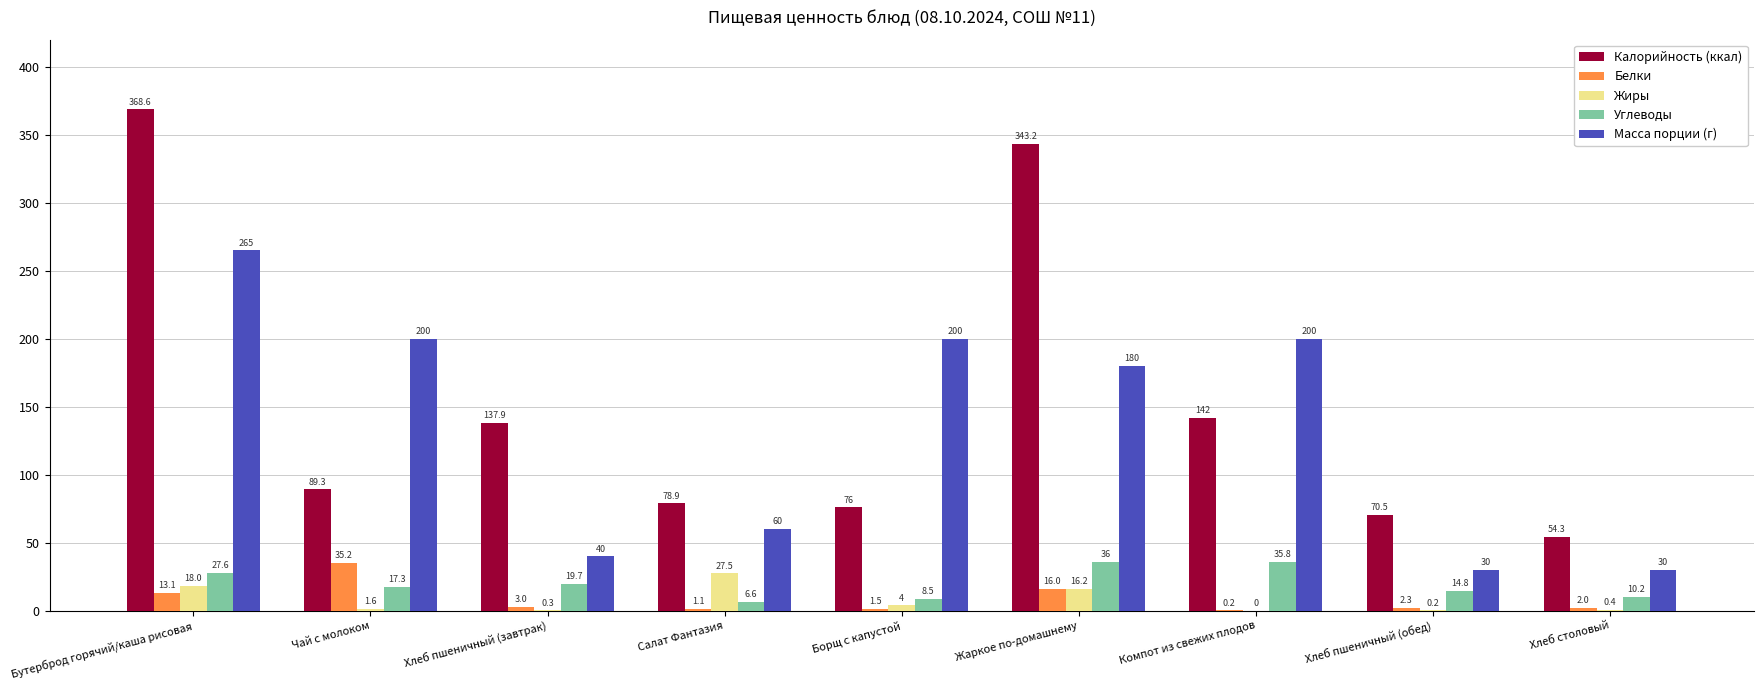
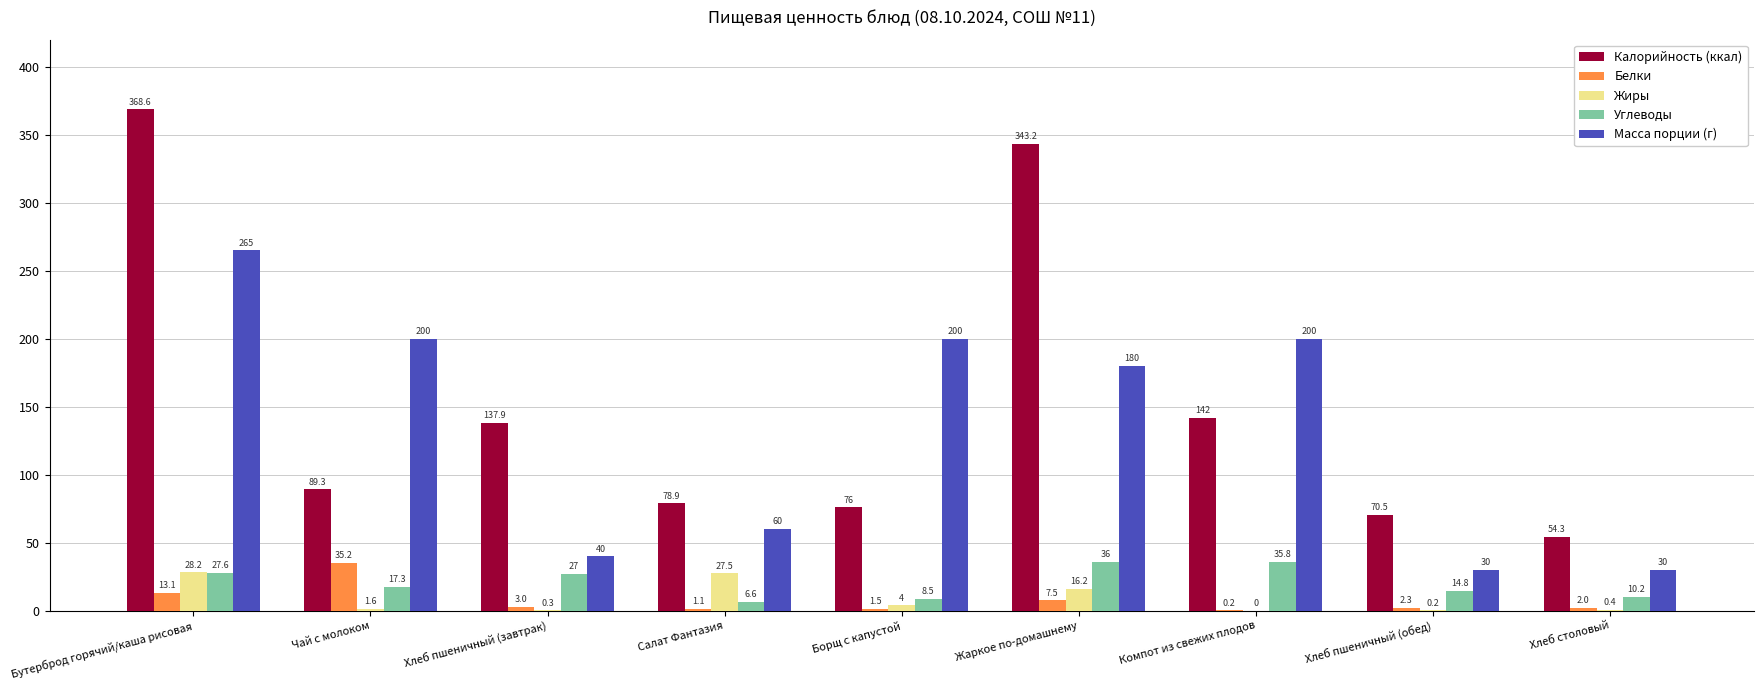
Жиры, Бутерброд горячий/каша рисовая: 18.0 -> 28.2
Углеводы, Хлеб пшеничный (завтрак): 19.7 -> 27
Белки, Жаркое по-домашнему: 16.0 -> 7.5
